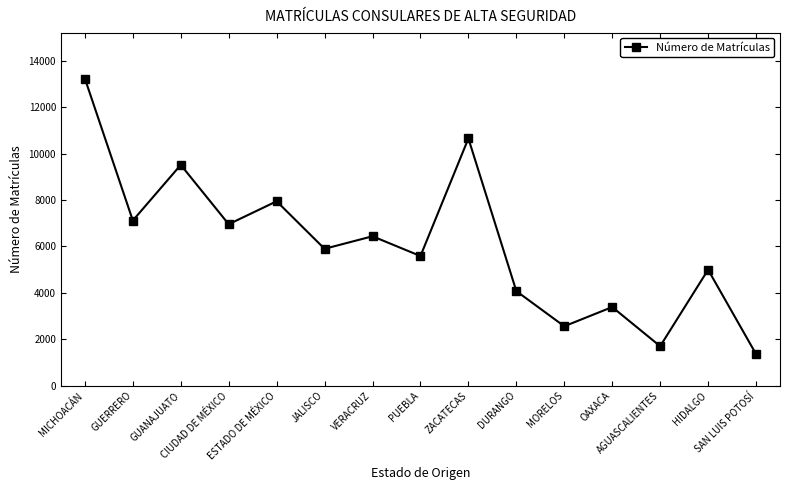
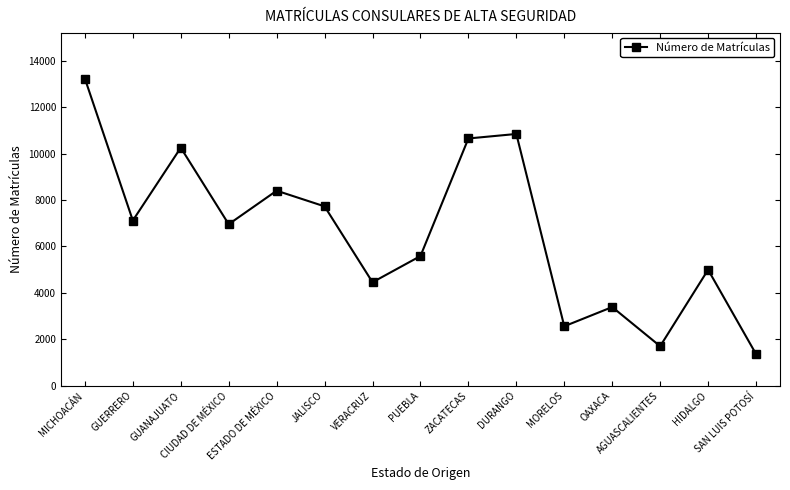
GUANAJUATO: 9500 -> 10300
ESTADO DE MÉXICO: 7900 -> 8400
JALISCO: 5900 -> 7700
VERACRUZ: 6400 -> 4500
DURANGO: 4100 -> 10800
